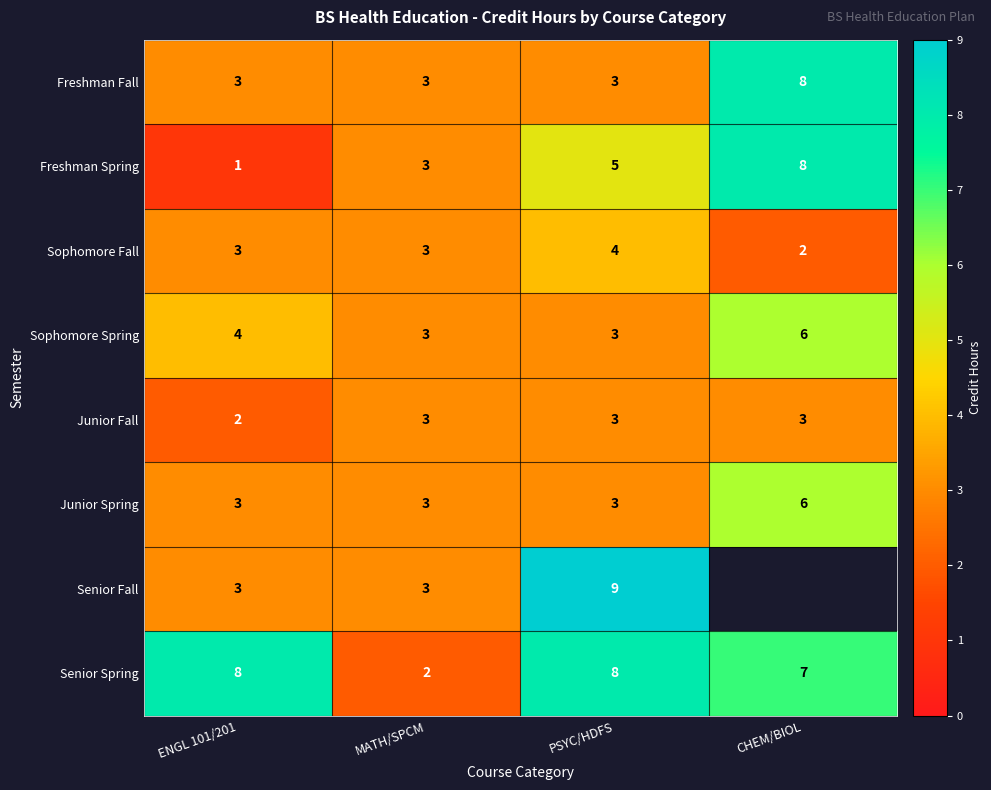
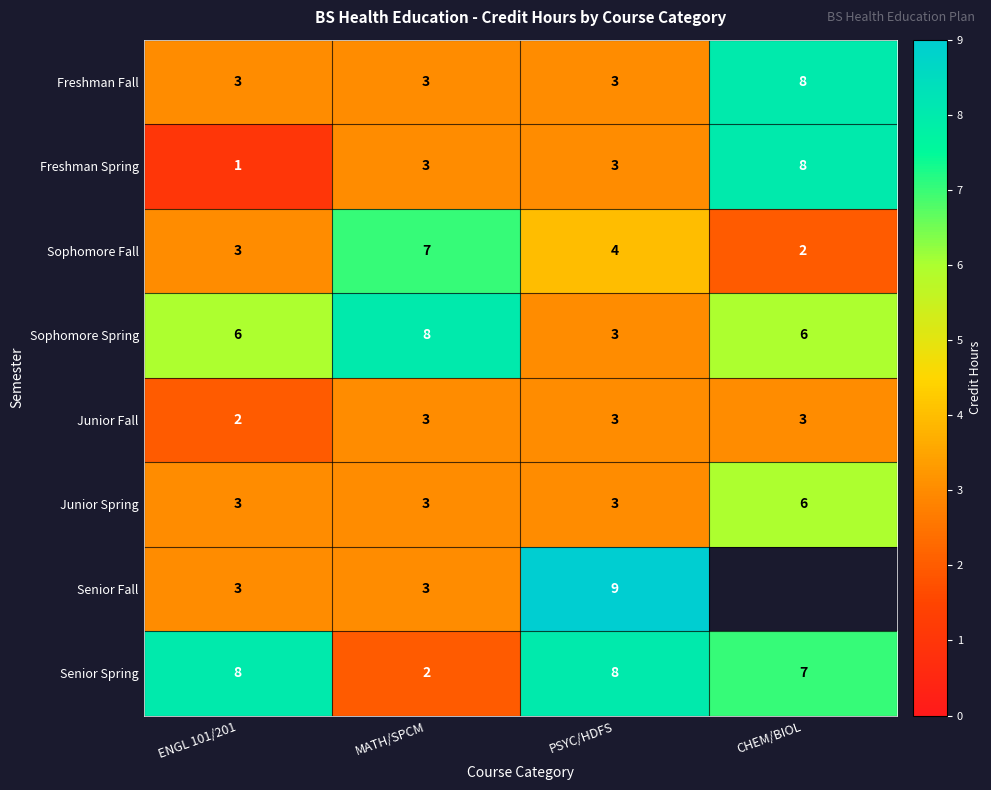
Freshman Spring, PSYC/HDFS: 5 -> 3
Sophomore Fall, MATH/SPCM: 3 -> 7
Sophomore Spring, ENGL 101/201: 4 -> 6
Sophomore Spring, MATH/SPCM: 3 -> 8
